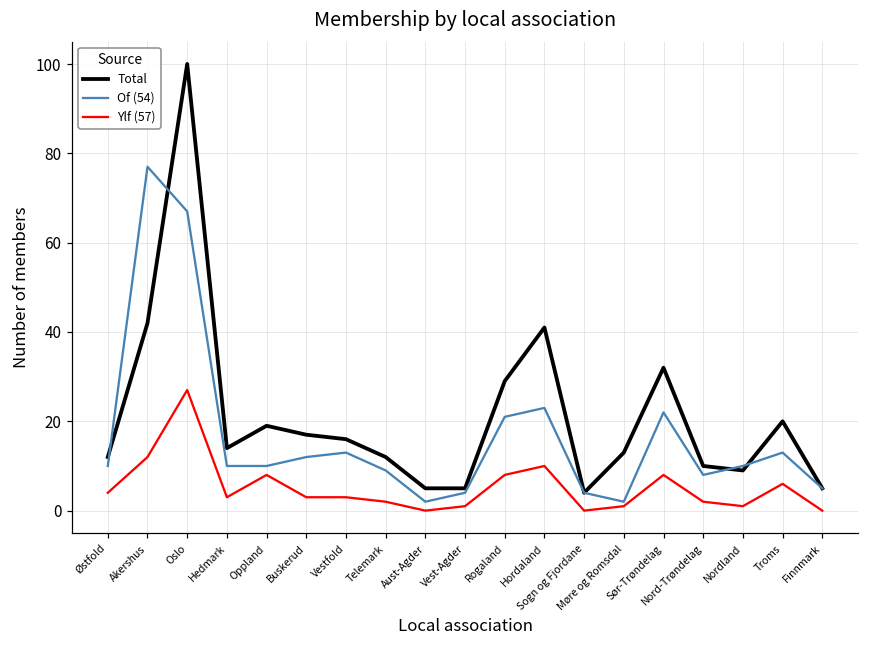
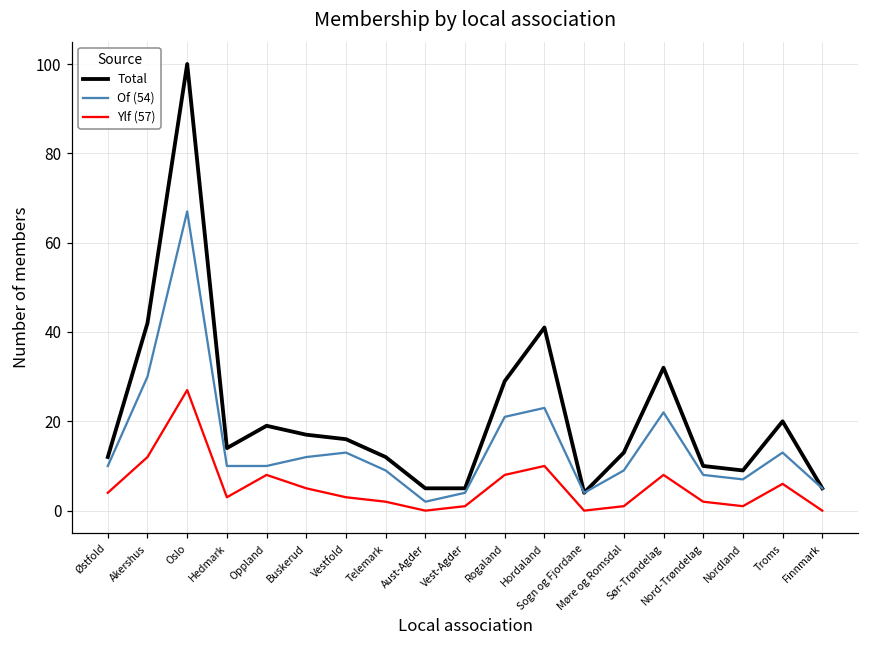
Of (54), Akershus: 77 -> 30
Ylf (57), Buskerud: 3 -> 5
Of (54), Møre og Romsdal: 2 -> 9
Of (54), Nordland: 10 -> 7
